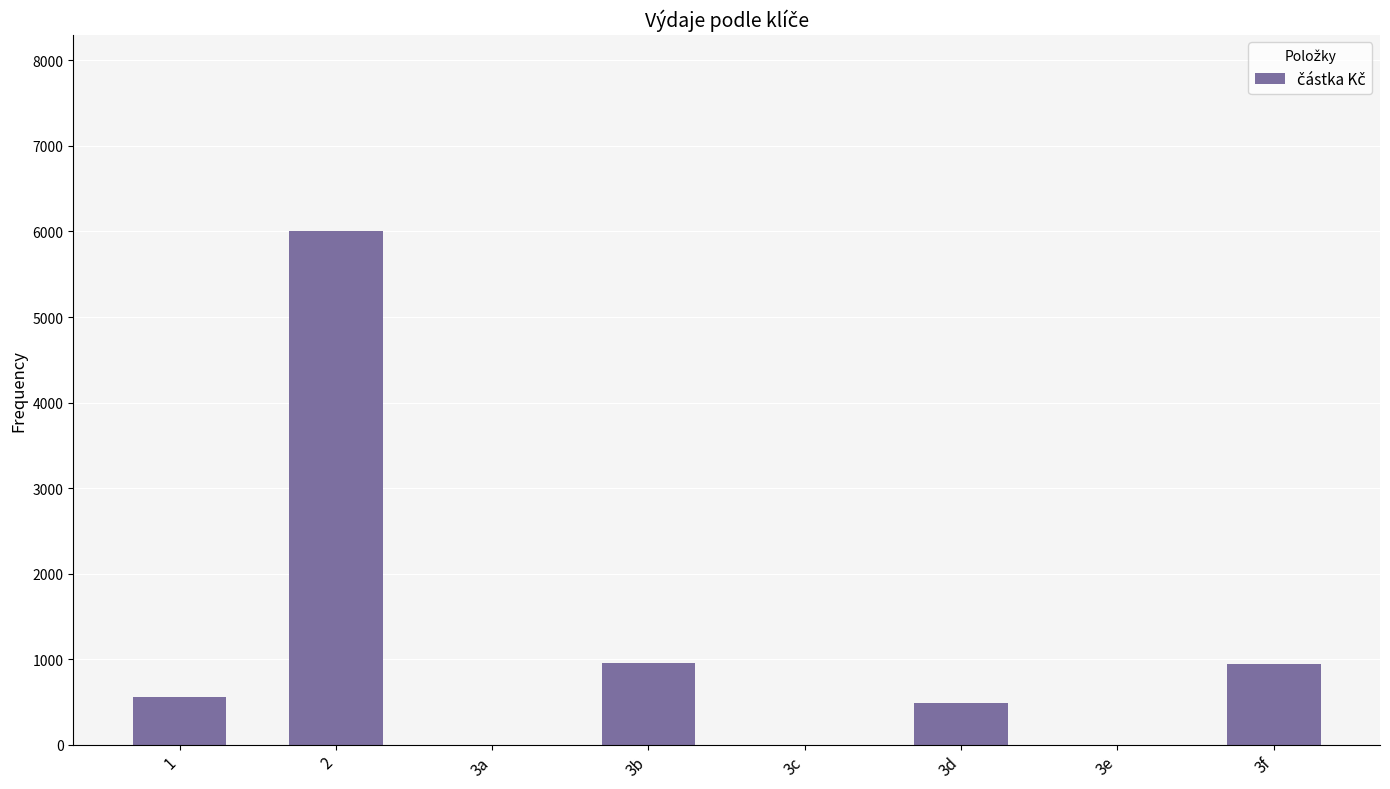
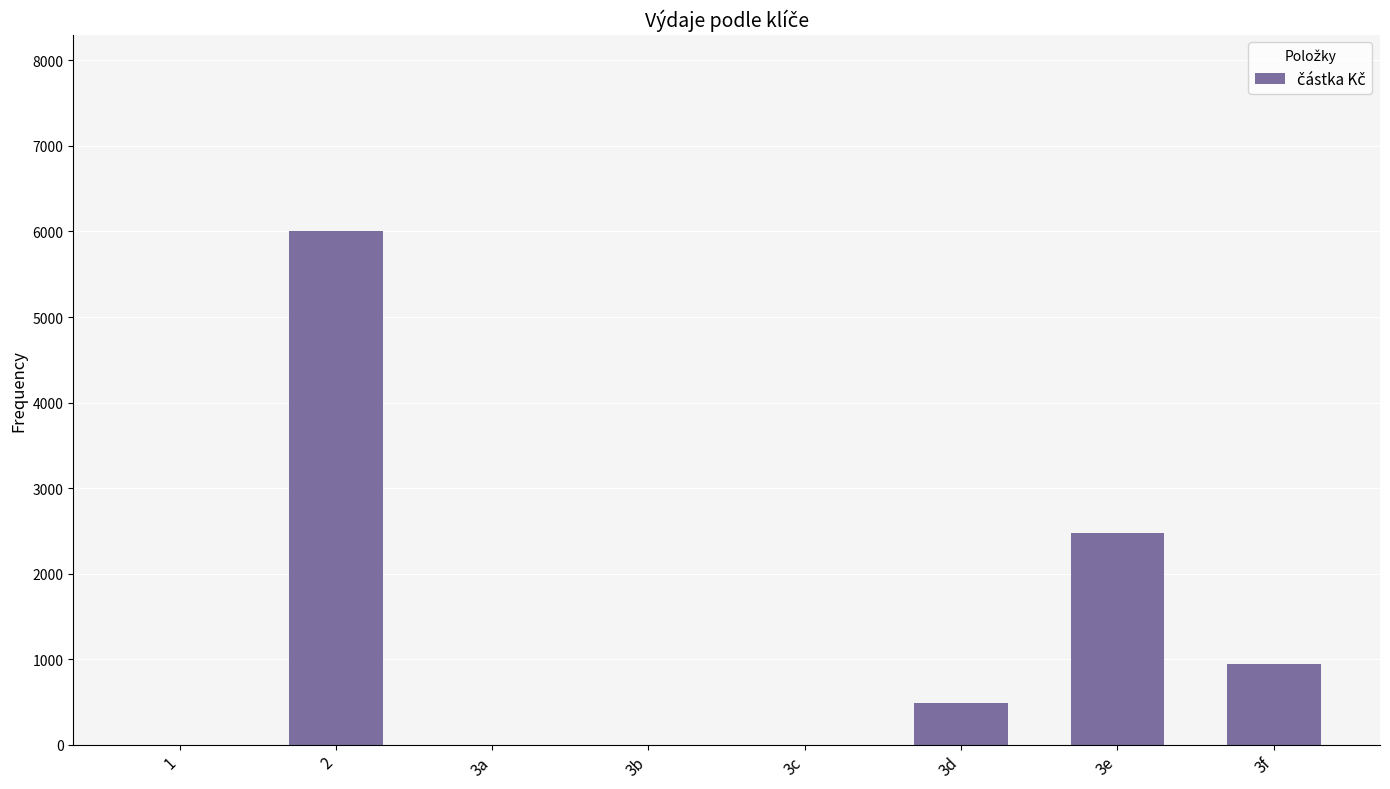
1: 600 -> 0
3b: 1000 -> 0
3e: 0 -> 2500
